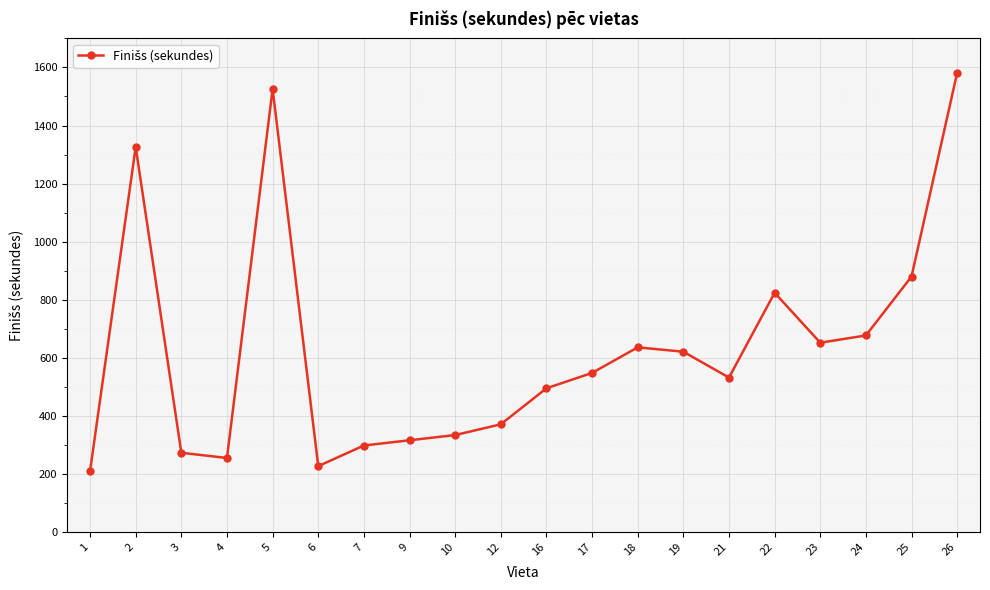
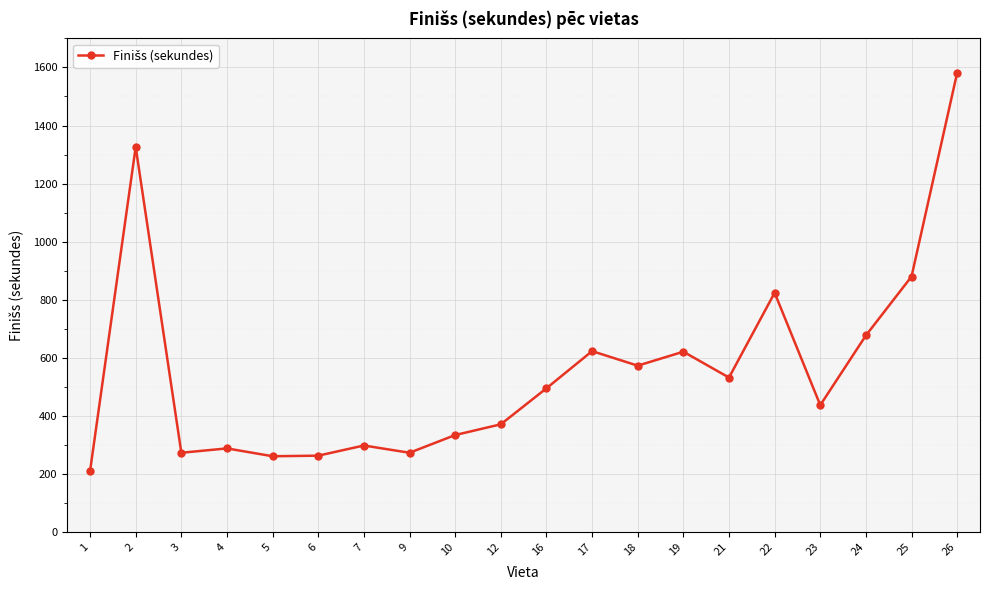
4: 260 -> 290
5: 1530 -> 260
6: 230 -> 260
9: 320 -> 270
17: 550 -> 620
18: 640 -> 570
23: 650 -> 440
